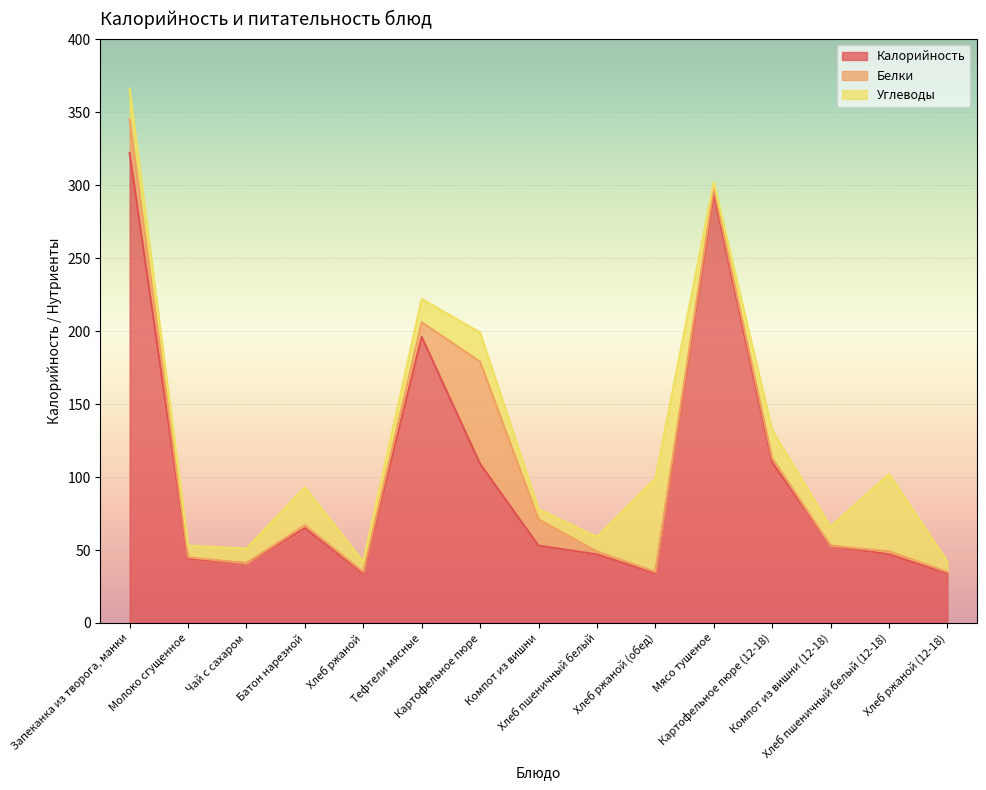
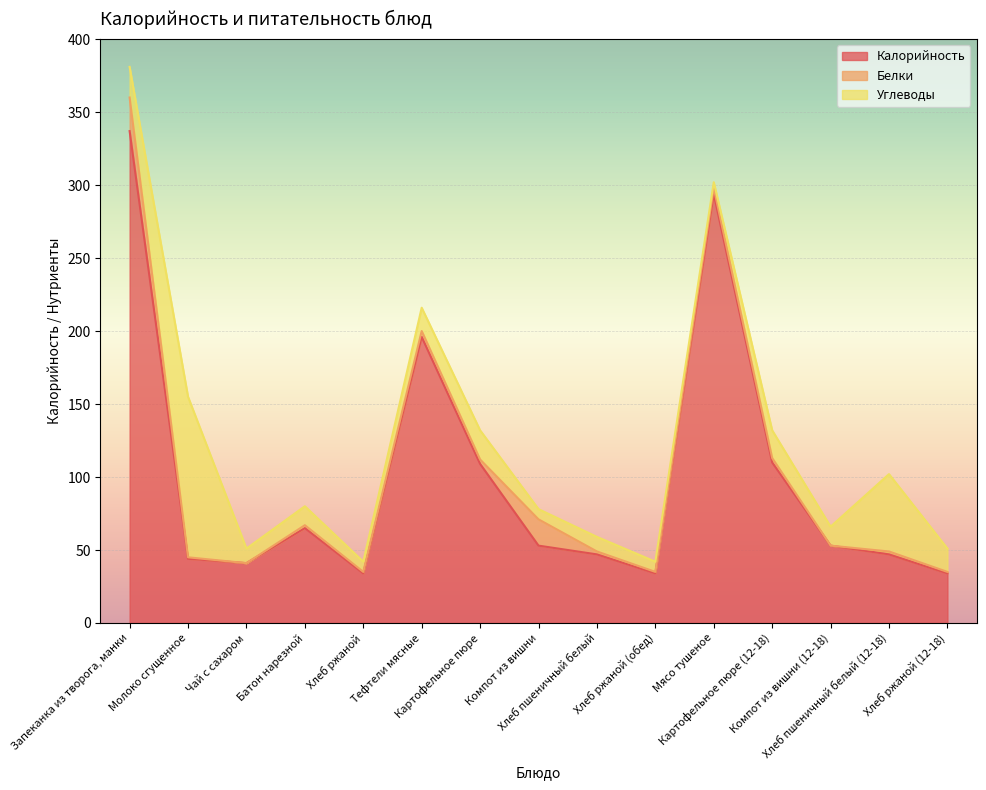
Калорийность, Запеканка из творога, манки: 322 -> 337
Углеводы, Молоко сгущенное: 8 -> 110
Углеводы, Батон нарезной: 26 -> 13
Белки, Тефтели мясные: 10 -> 4
Белки, Картофельное пюре: 70 -> 3
Углеводы, Хлеб ржаной (обед): 64 -> 7
Углеводы, Хлеб ржаной (12-18): 7 -> 16
